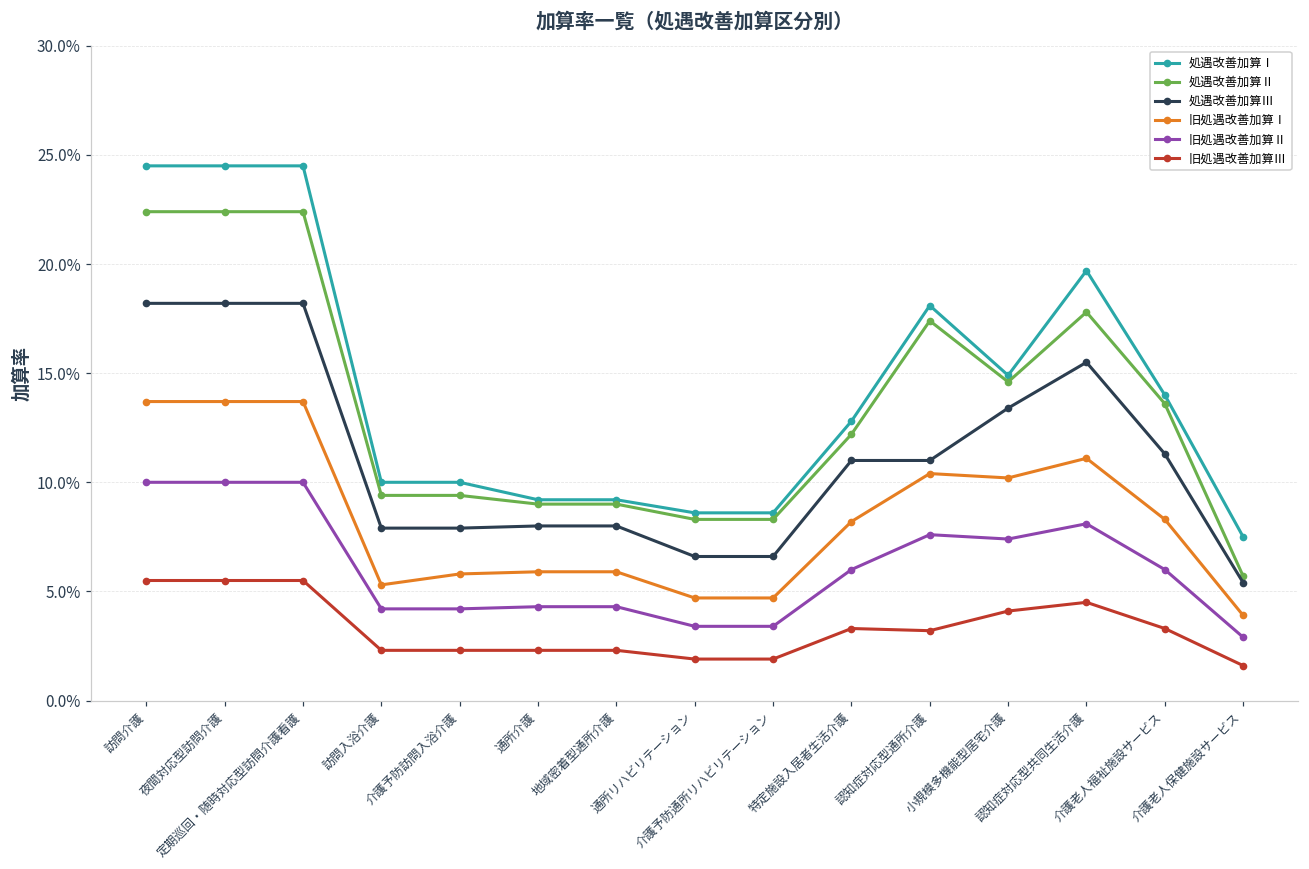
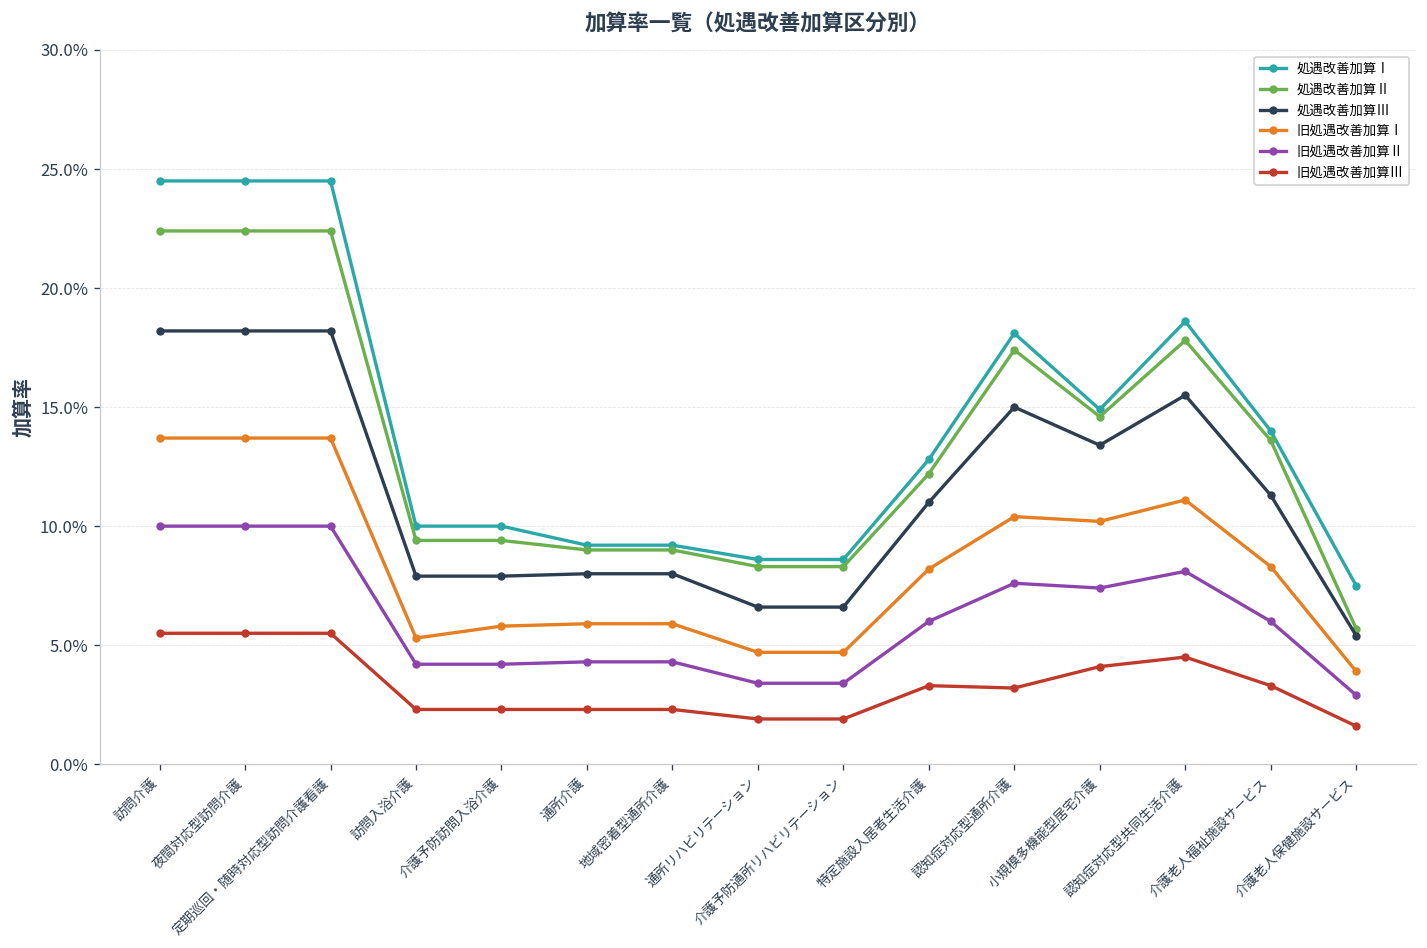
処遇改善加算Ⅲ, 認知症対応型通所介護: 11.0% -> 15.0%
処遇改善加算Ⅰ, 認知症対応型共同生活介護: 19.7% -> 18.6%
